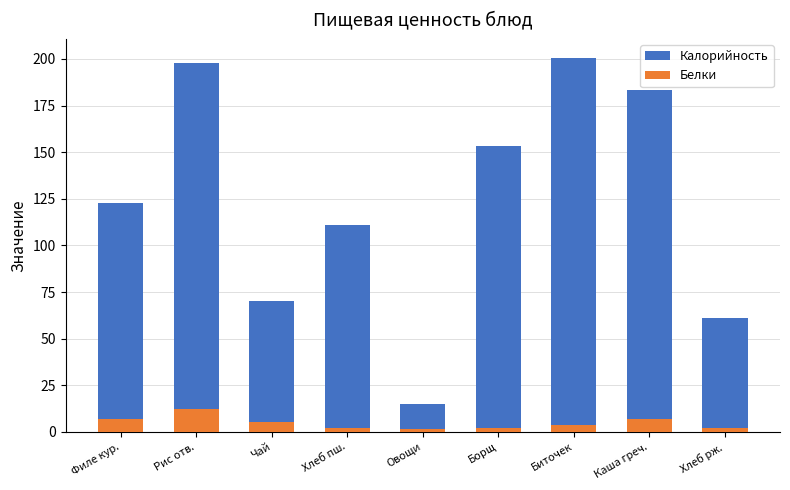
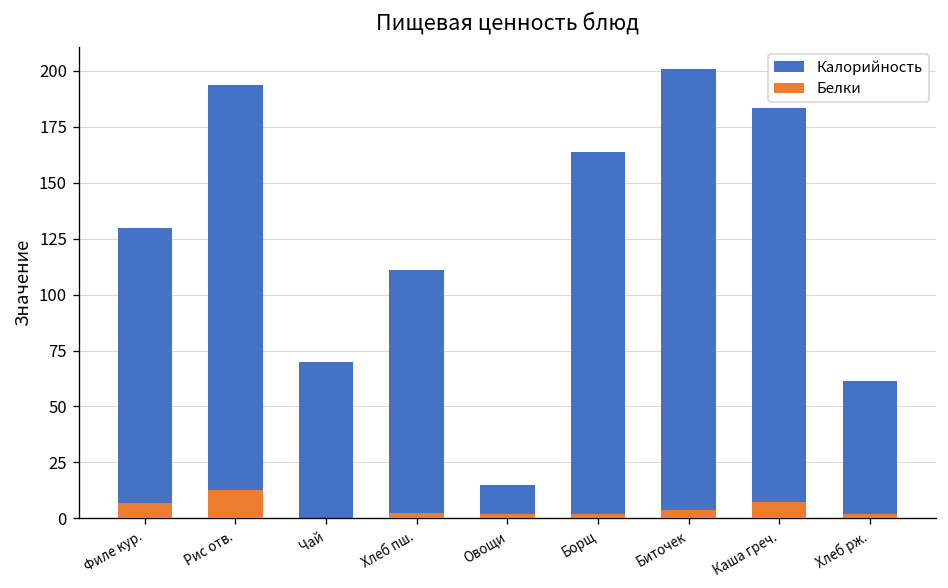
Калорийность, Филе кур.: 123 -> 130
Калорийность, Рис отв.: 198 -> 193
Белки, Чай: 6 -> 0
Калорийность, Борщ: 153 -> 164
